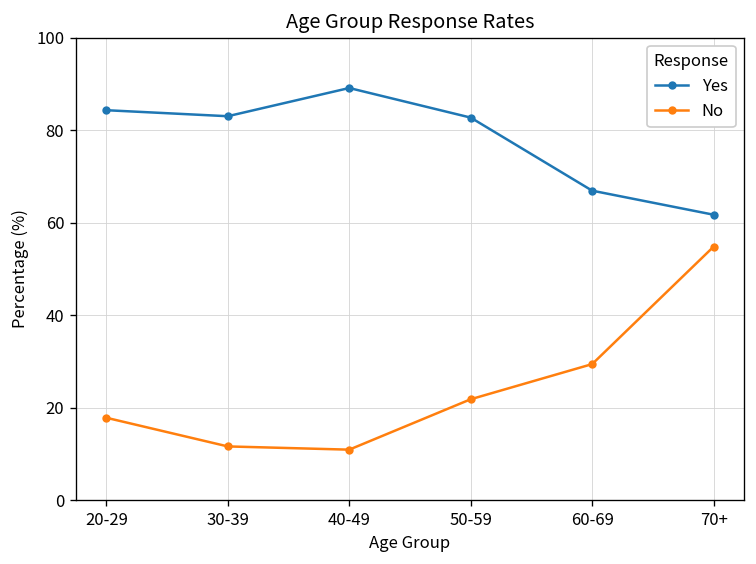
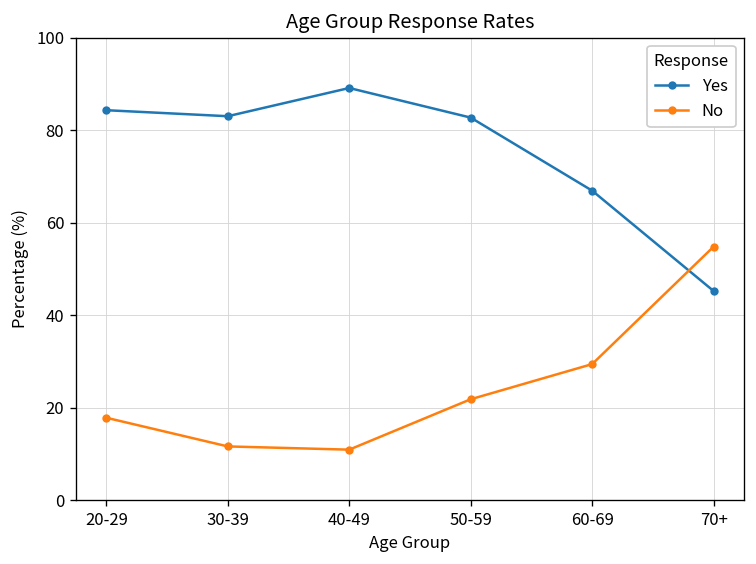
Yes, 70+: 62 -> 45
